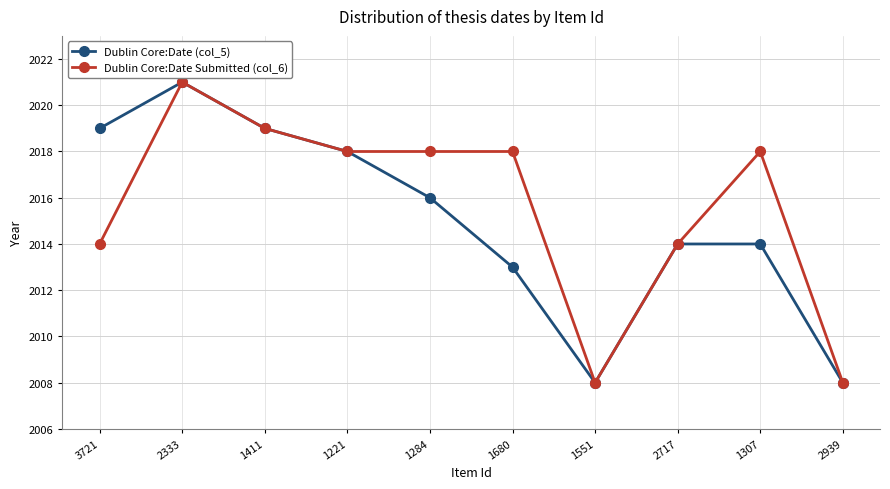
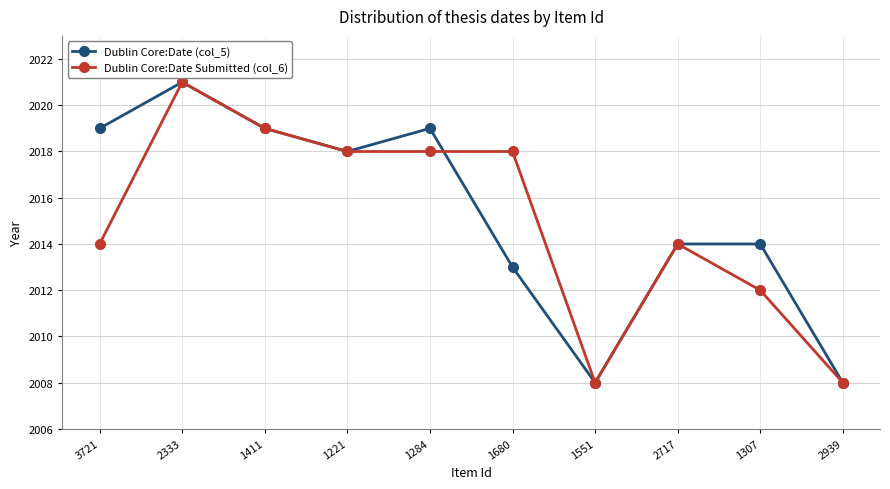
Dublin Core:Date (col_5), 1284: 2016 -> 2019
Dublin Core:Date Submitted (col_6), 1307: 2018 -> 2012
